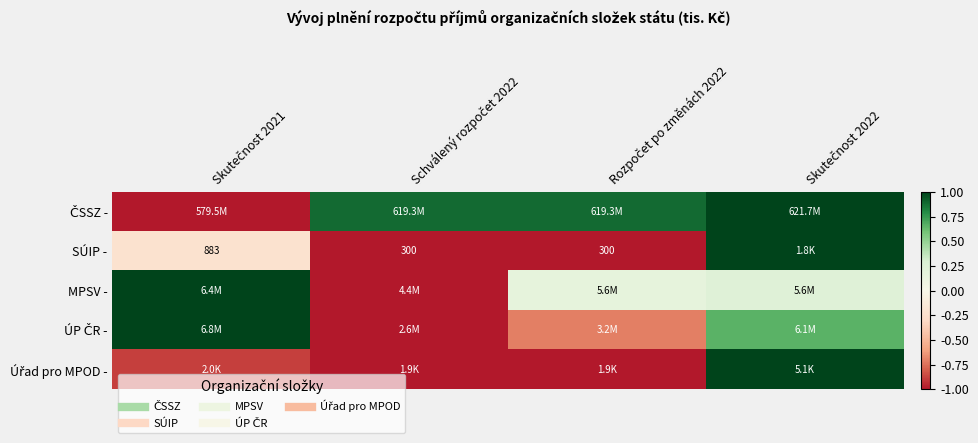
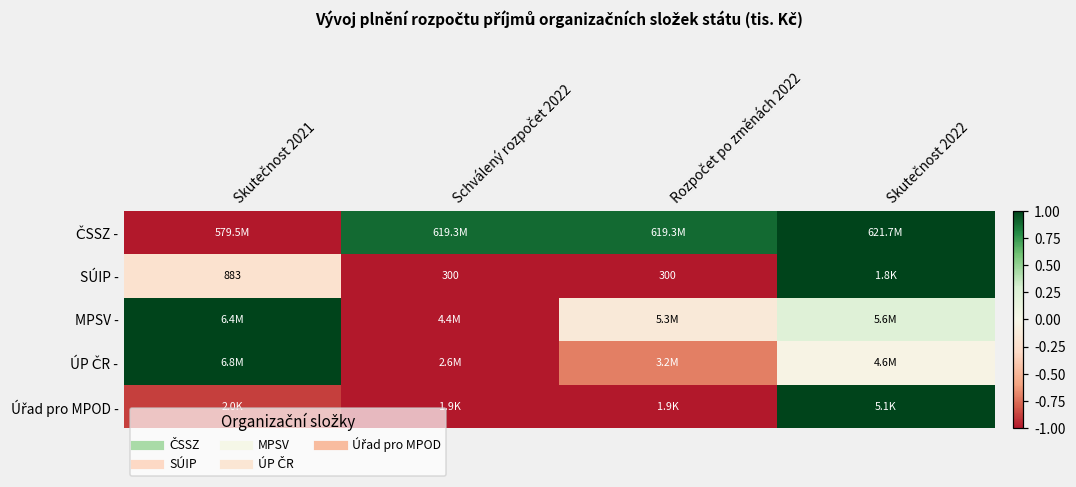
MPSV -, Rozpočet po změnách 2022: 5.6M -> 5.3M
ÚP ČR -, Skutečnost 2022: 6.1M -> 4.6M
